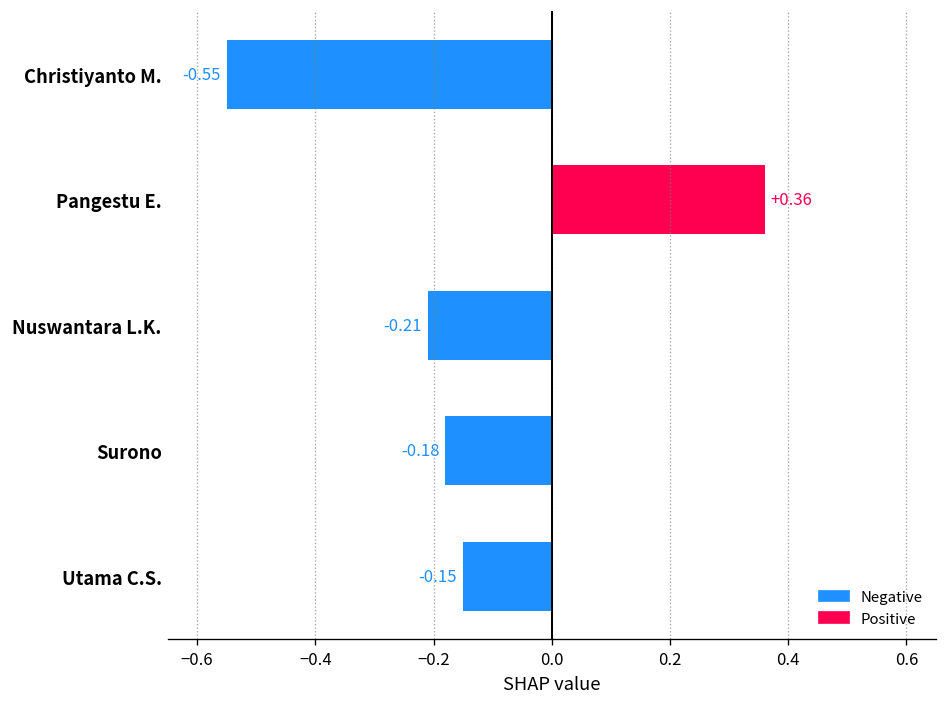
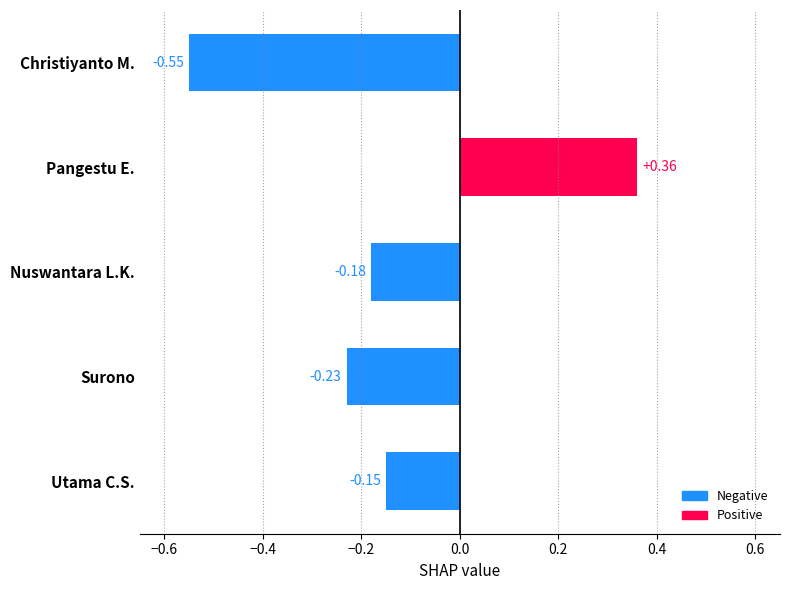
Nuswantara L.K.: -0.21 -> -0.18
Surono: -0.18 -> -0.23
